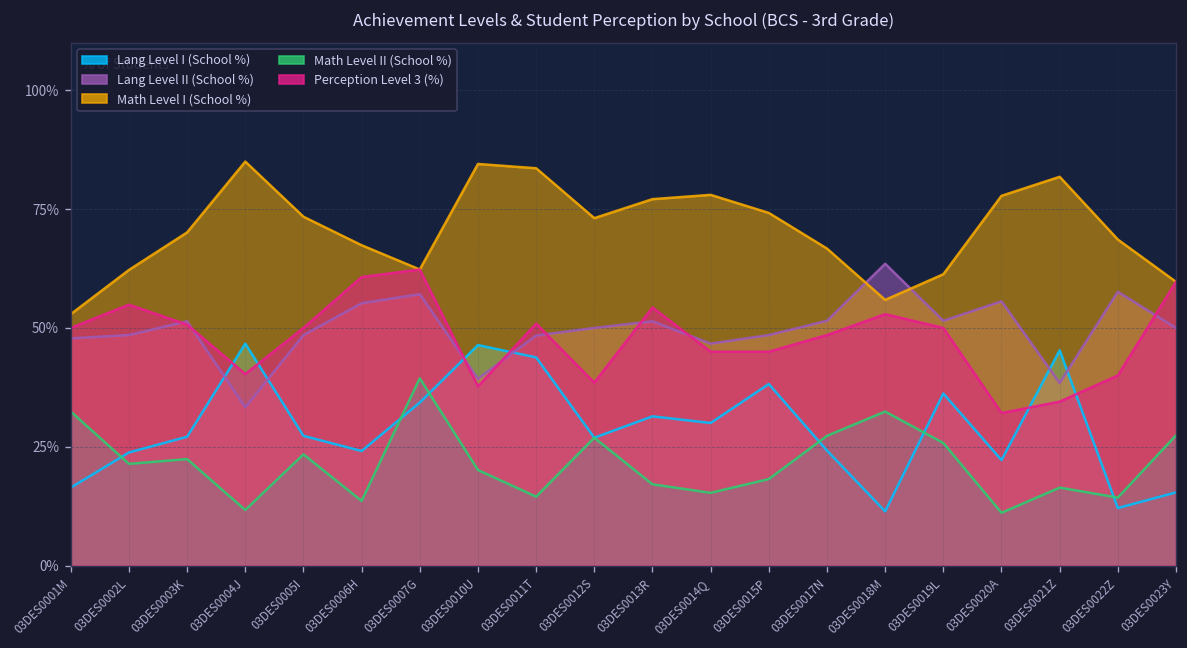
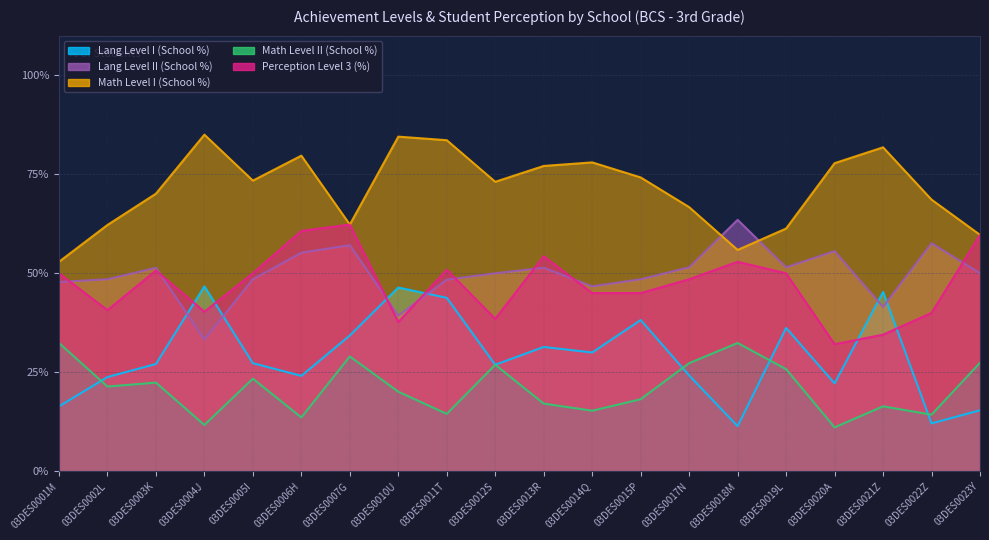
Perception Level 3 (%), 03DES0002L: 55% -> 41%
Math Level I (School %), 03DES0006H: 67% -> 80%
Math Level II (School %), 03DES0007G: 39% -> 29%
Lang Level II (School %), 03DES0021Z: 38% -> 42%
